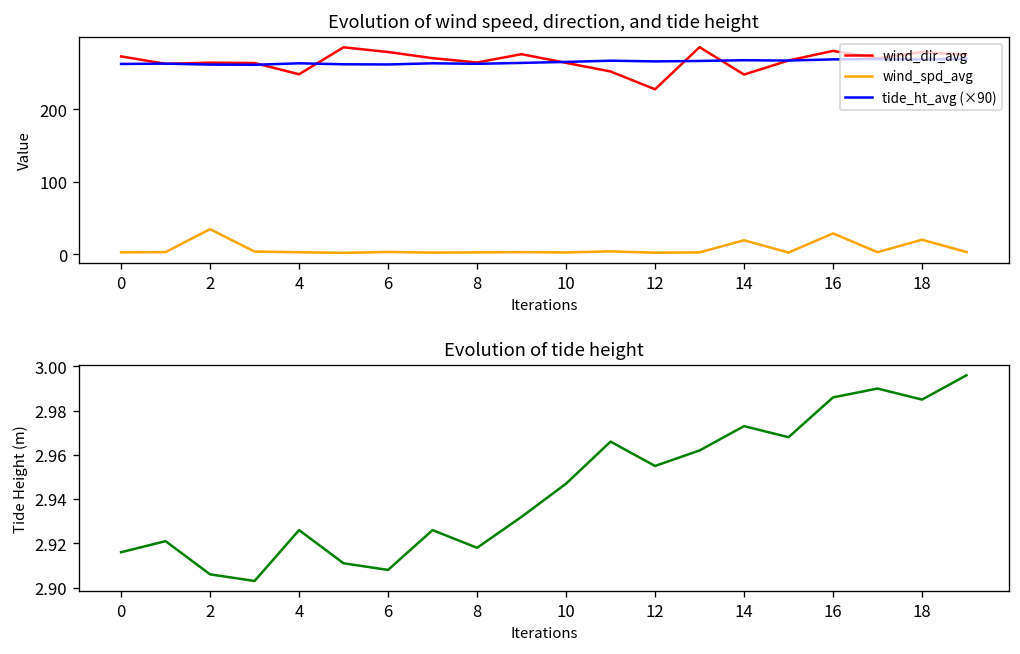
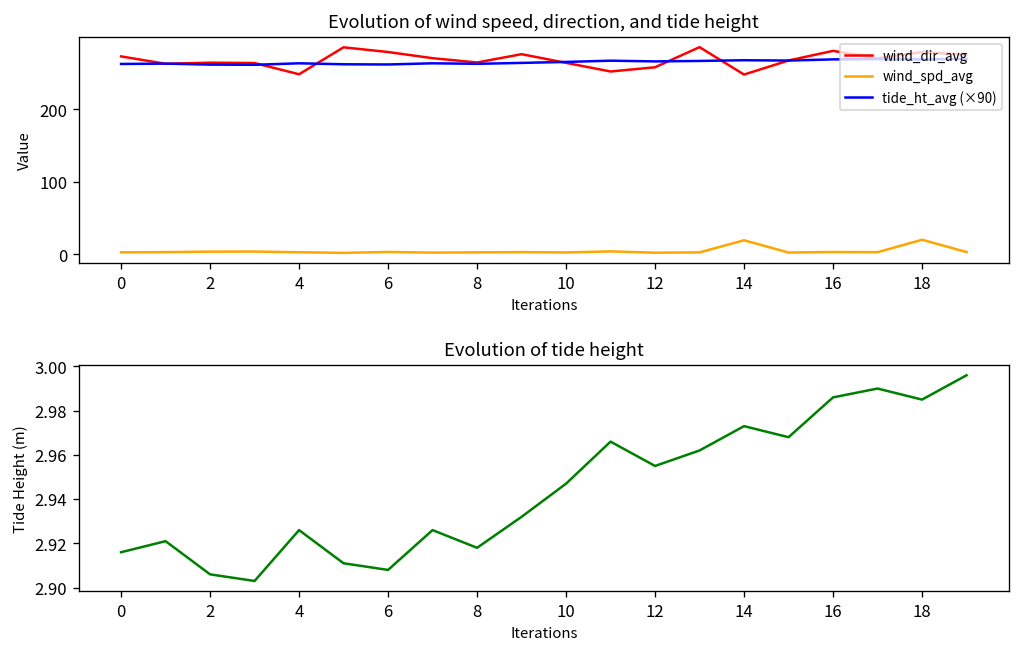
Evolution of wind speed, direction, and tide height, wind_spd_avg, 2: 30 -> 0
Evolution of wind speed, direction, and tide height, wind_dir_avg, 12: 230 -> 260
Evolution of wind speed, direction, and tide height, wind_spd_avg, 16: 30 -> 0
